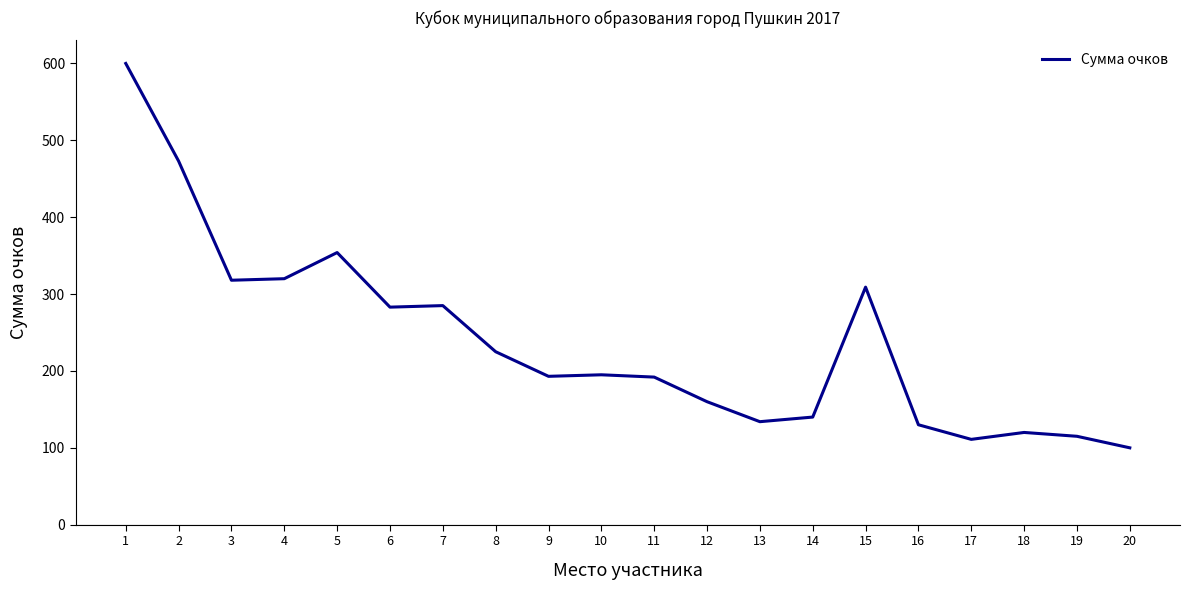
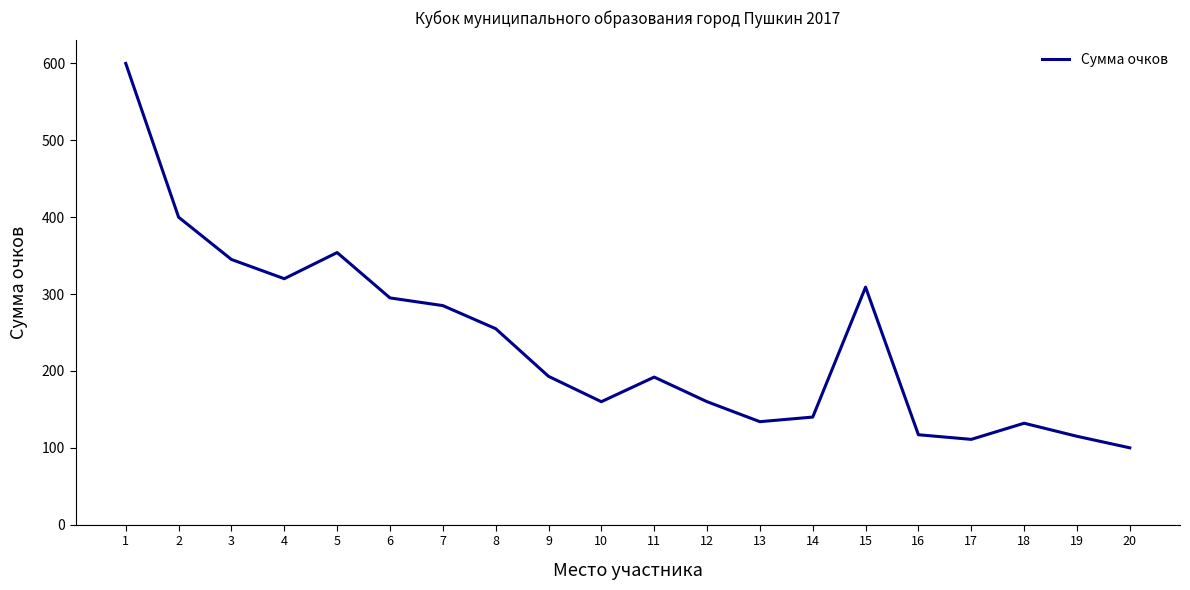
2: 470 -> 400
3: 320 -> 350
6: 280 -> 300
8: 230 -> 260
10: 200 -> 160
16: 130 -> 120
18: 120 -> 130
